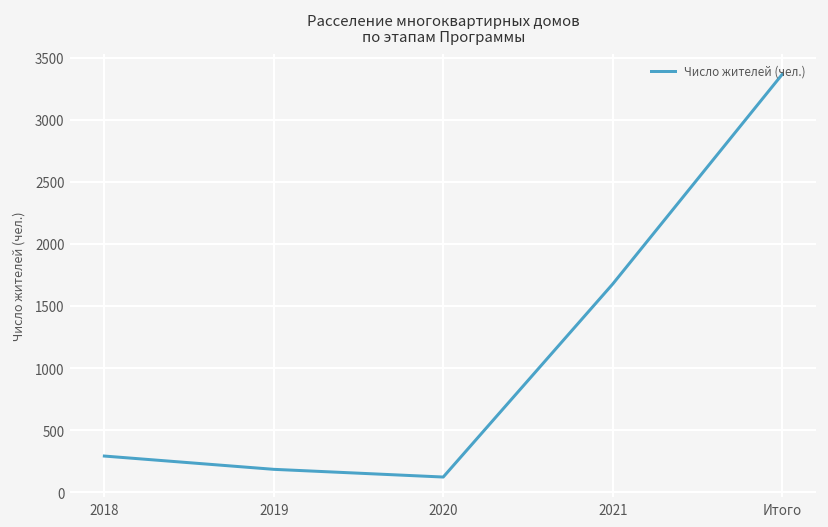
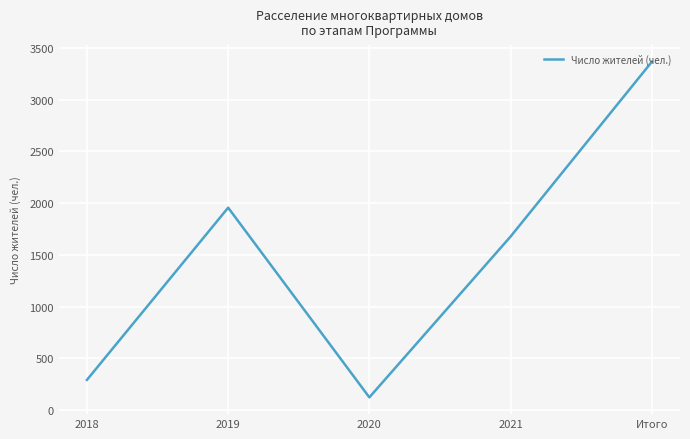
2019: 180 -> 1960
